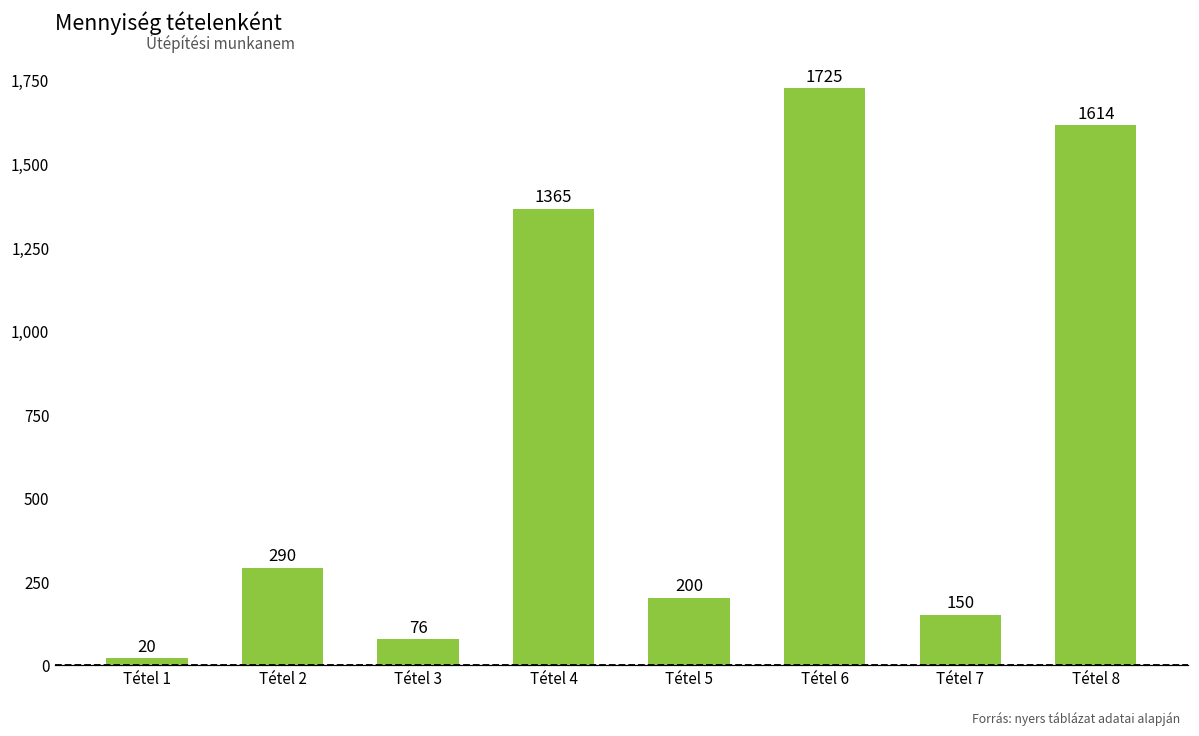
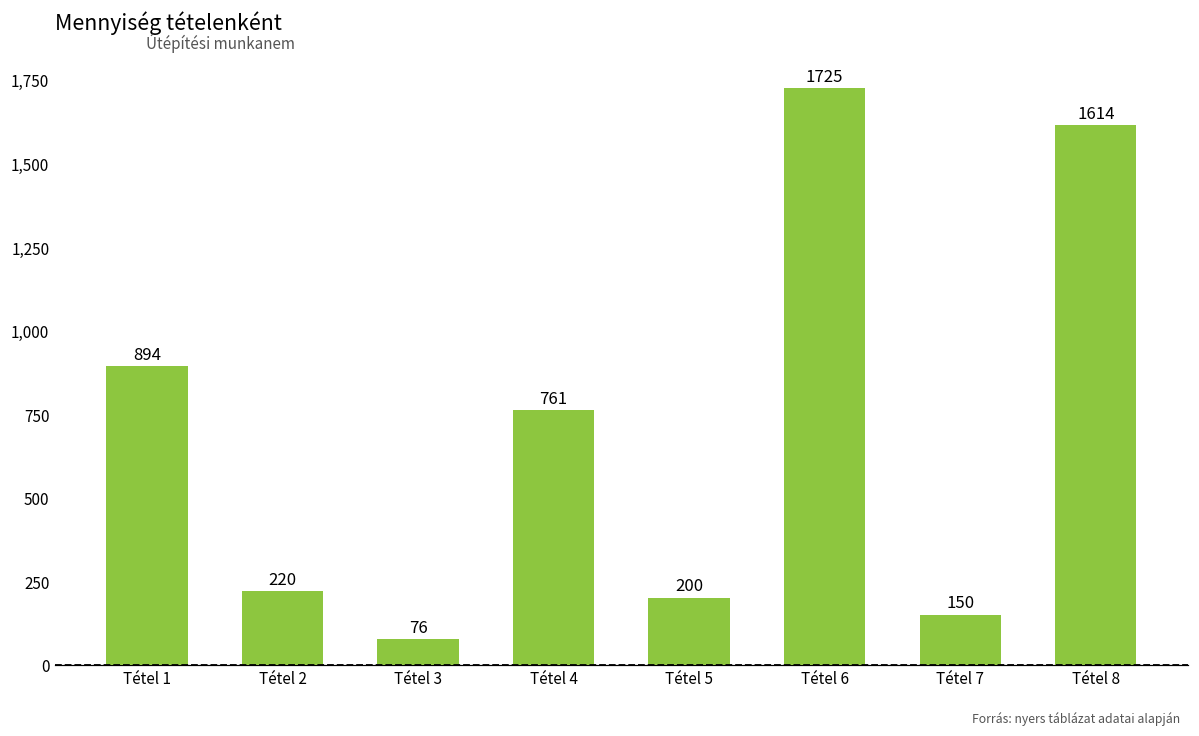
Tétel 1: 20 -> 894
Tétel 2: 290 -> 220
Tétel 4: 1365 -> 761
